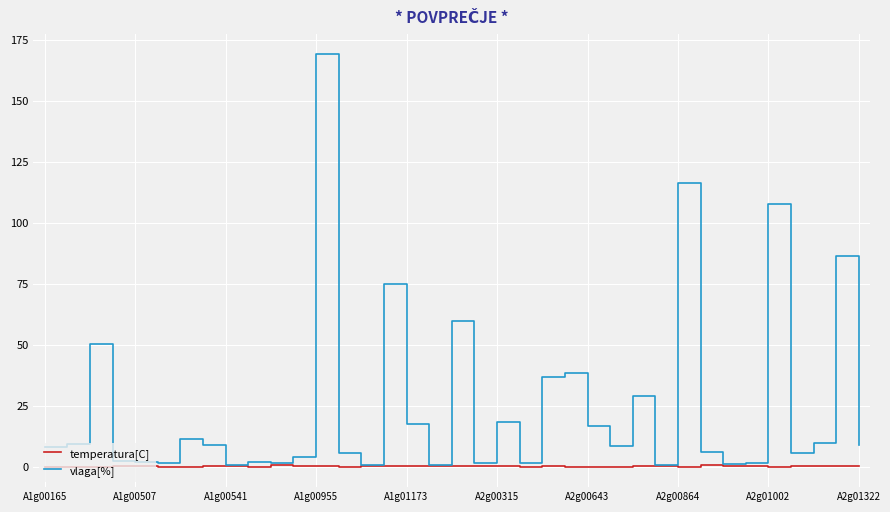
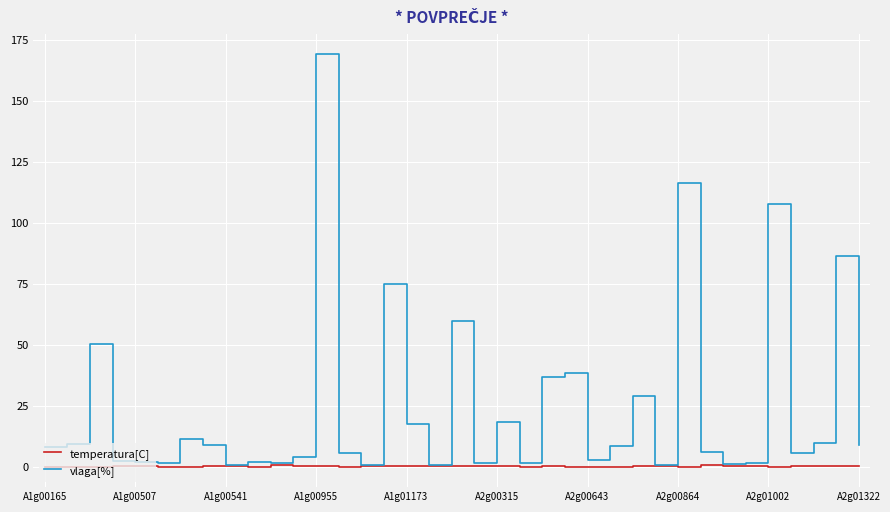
vlaga[%], A2g00643: 17 -> 3
